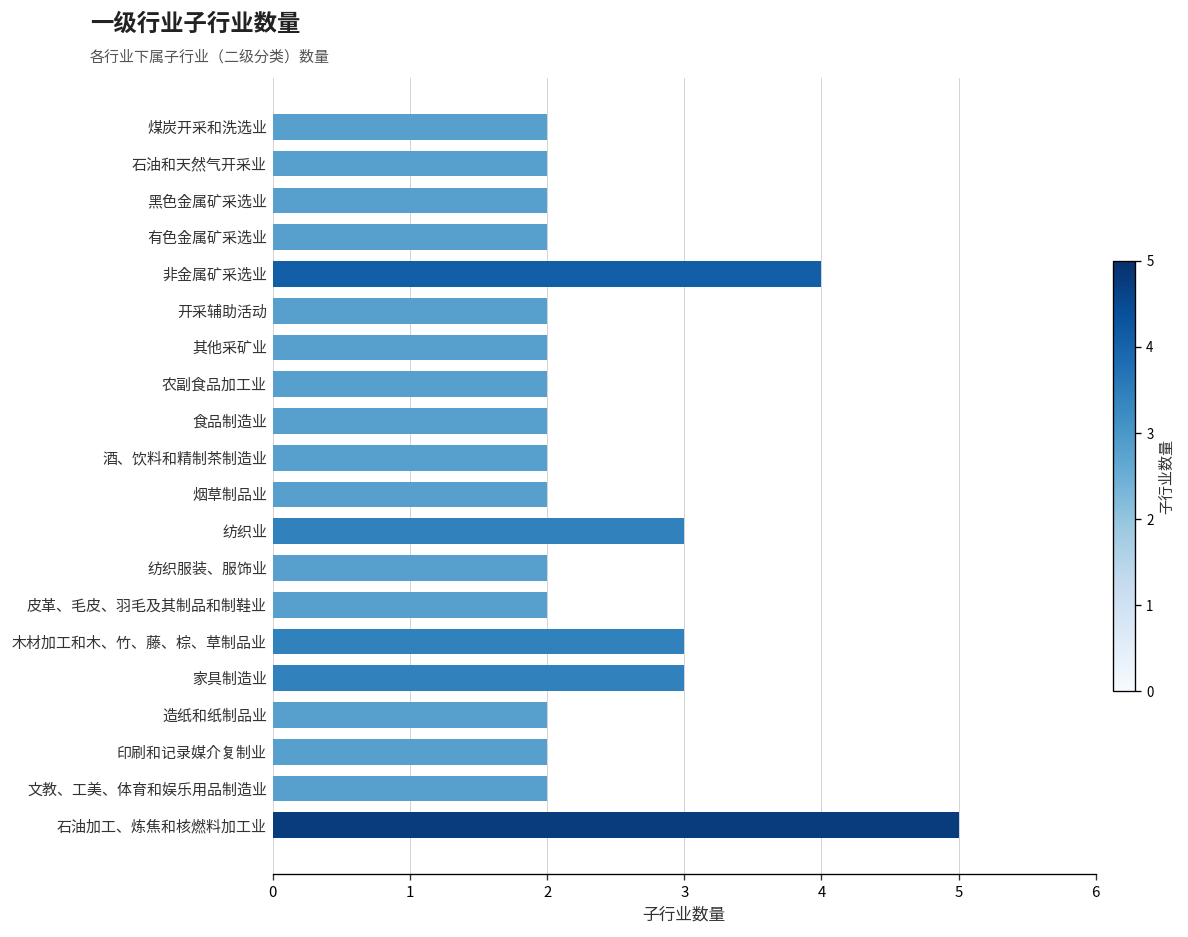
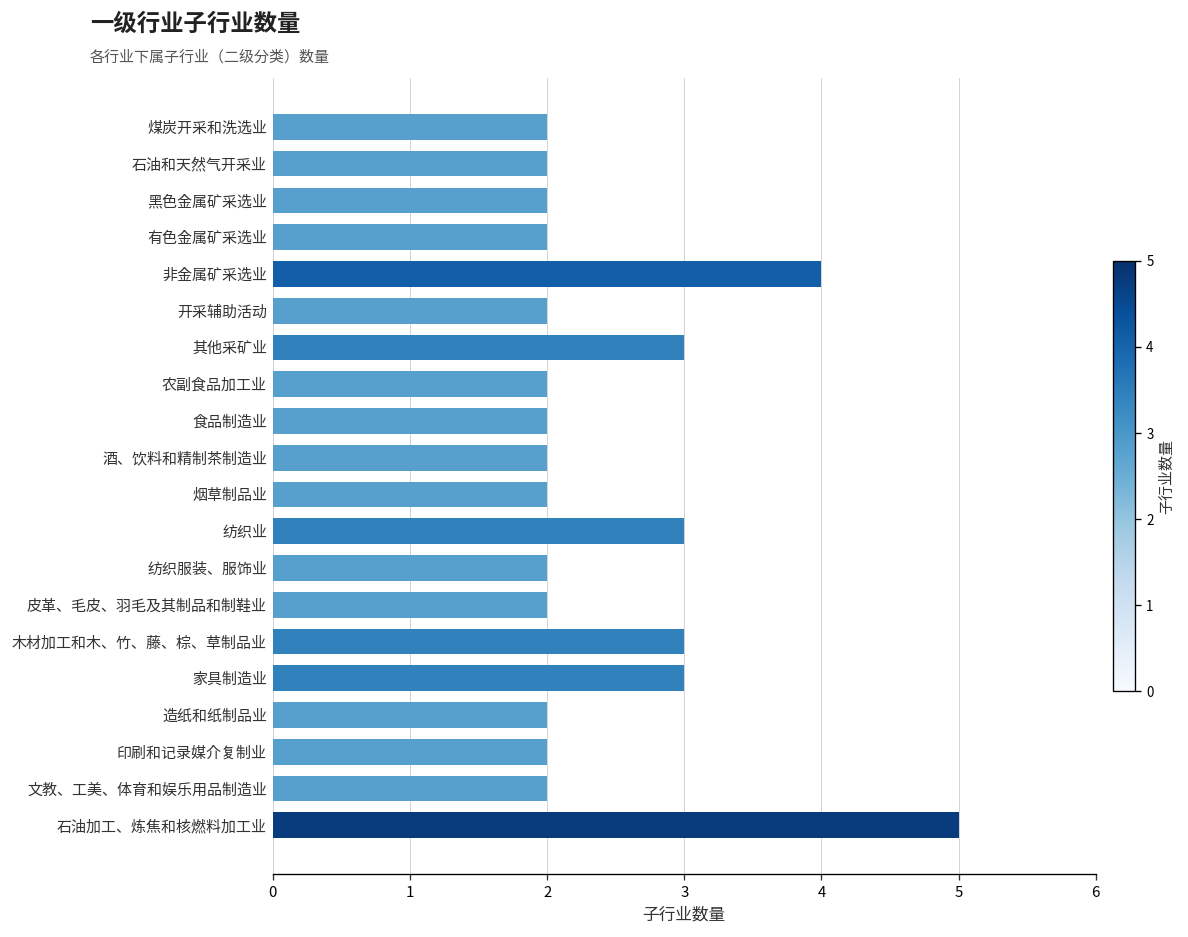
其他采矿业: 2 -> 3
